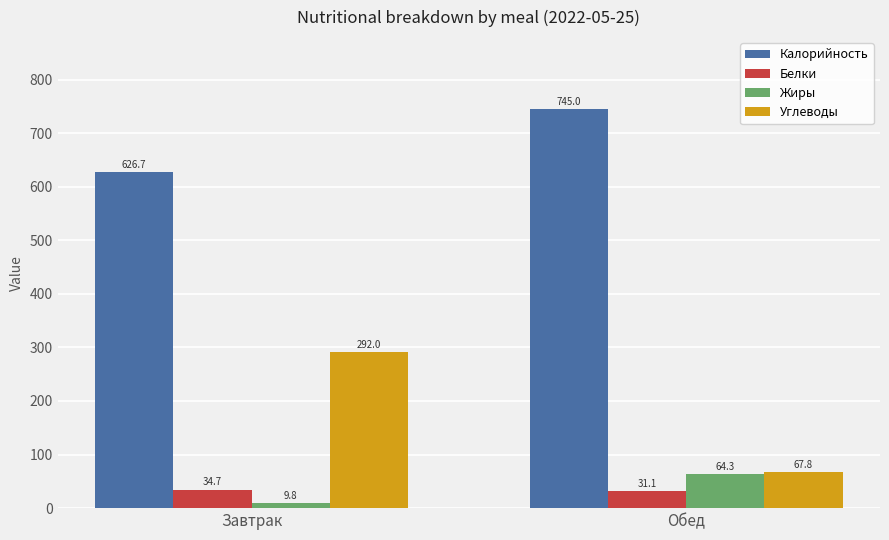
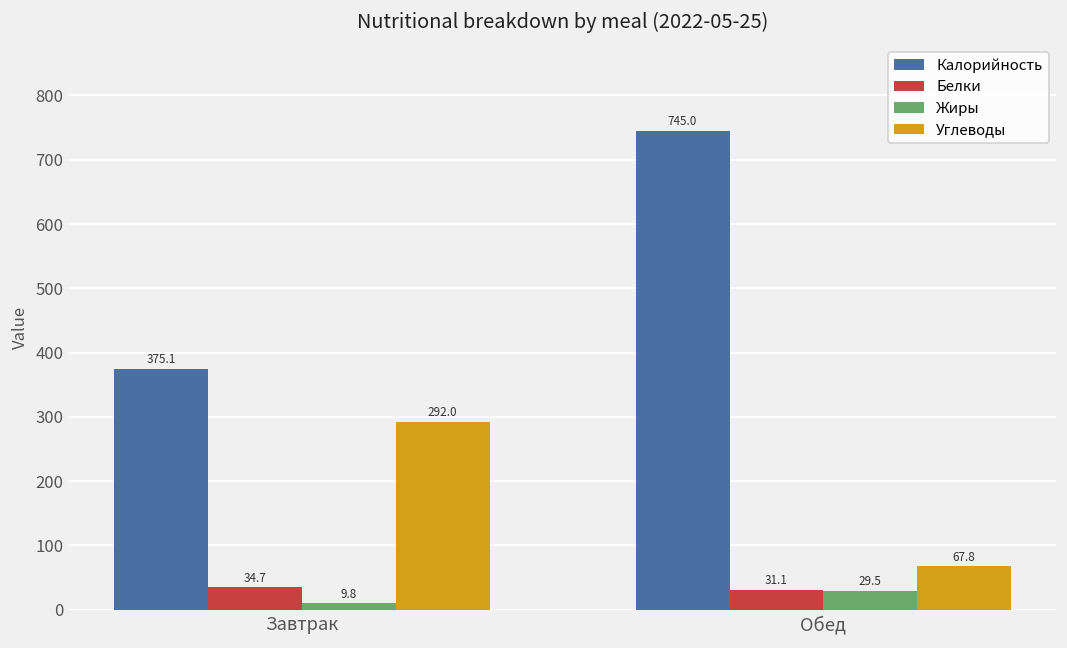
Калорийность, Завтрак: 626.7 -> 375.1
Жиры, Обед: 64.3 -> 29.5
